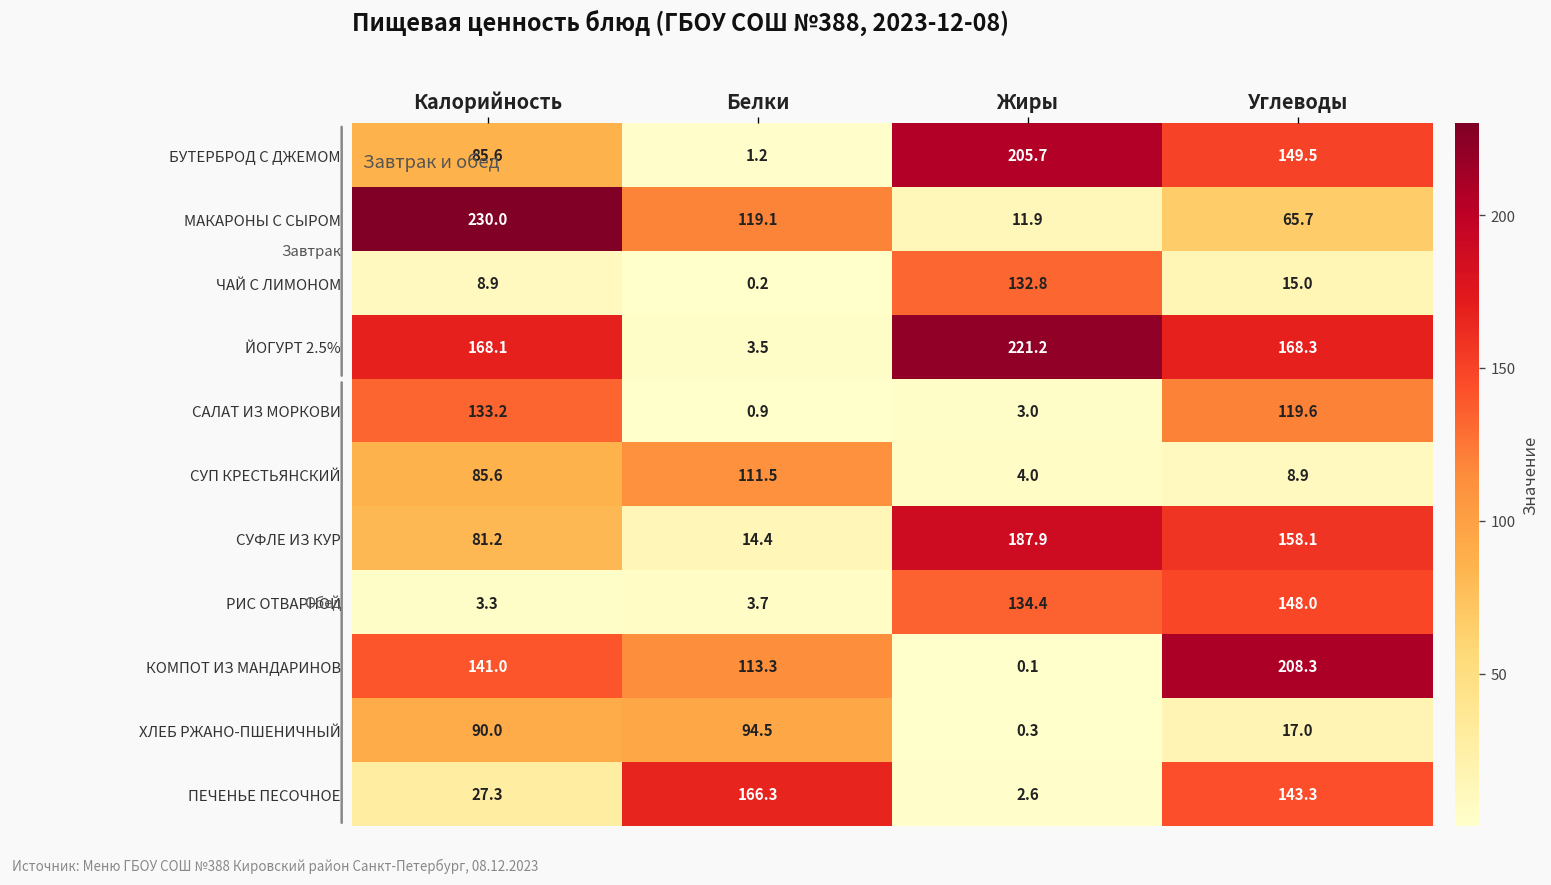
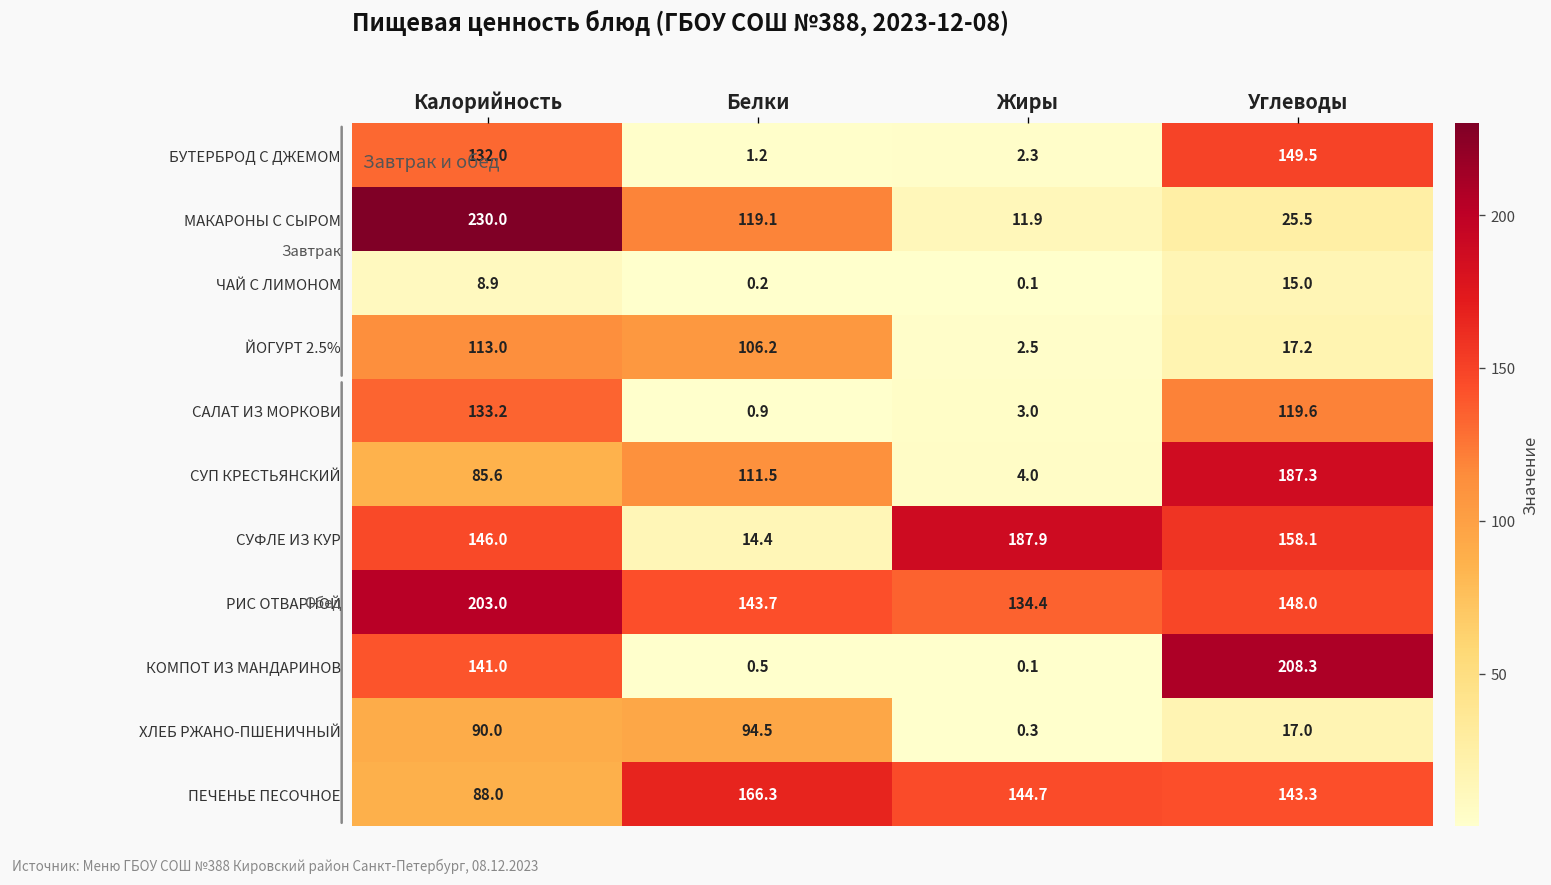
БУТЕРБРОД С ДЖЕМОМ, Калорийность: 85.6 -> 132.0
БУТЕРБРОД С ДЖЕМОМ, Жиры: 205.7 -> 2.3
МАКАРОНЫ С СЫРОМ, Углеводы: 65.7 -> 25.5
ЧАЙ С ЛИМОНОМ, Жиры: 132.8 -> 0.1
ЙОГУРТ 2.5%, Калорийность: 168.1 -> 113.0
ЙОГУРТ 2.5%, Белки: 3.5 -> 106.2
ЙОГУРТ 2.5%, Жиры: 221.2 -> 2.5
ЙОГУРТ 2.5%, Углеводы: 168.3 -> 17.2
СУП КРЕСТЬЯНСКИЙ, Углеводы: 8.9 -> 187.3
СУФЛЕ ИЗ КУР, Калорийность: 81.2 -> 146.0
РИС ОТВАРНОЙ, Калорийность: 3.3 -> 203.0
РИС ОТВАРНОЙ, Белки: 3.7 -> 143.7
КОМПОТ ИЗ МАНДАРИНОВ, Белки: 113.3 -> 0.5
ПЕЧЕНЬЕ ПЕСОЧНОЕ, Калорийность: 27.3 -> 88.0
ПЕЧЕНЬЕ ПЕСОЧНОЕ, Жиры: 2.6 -> 144.7
